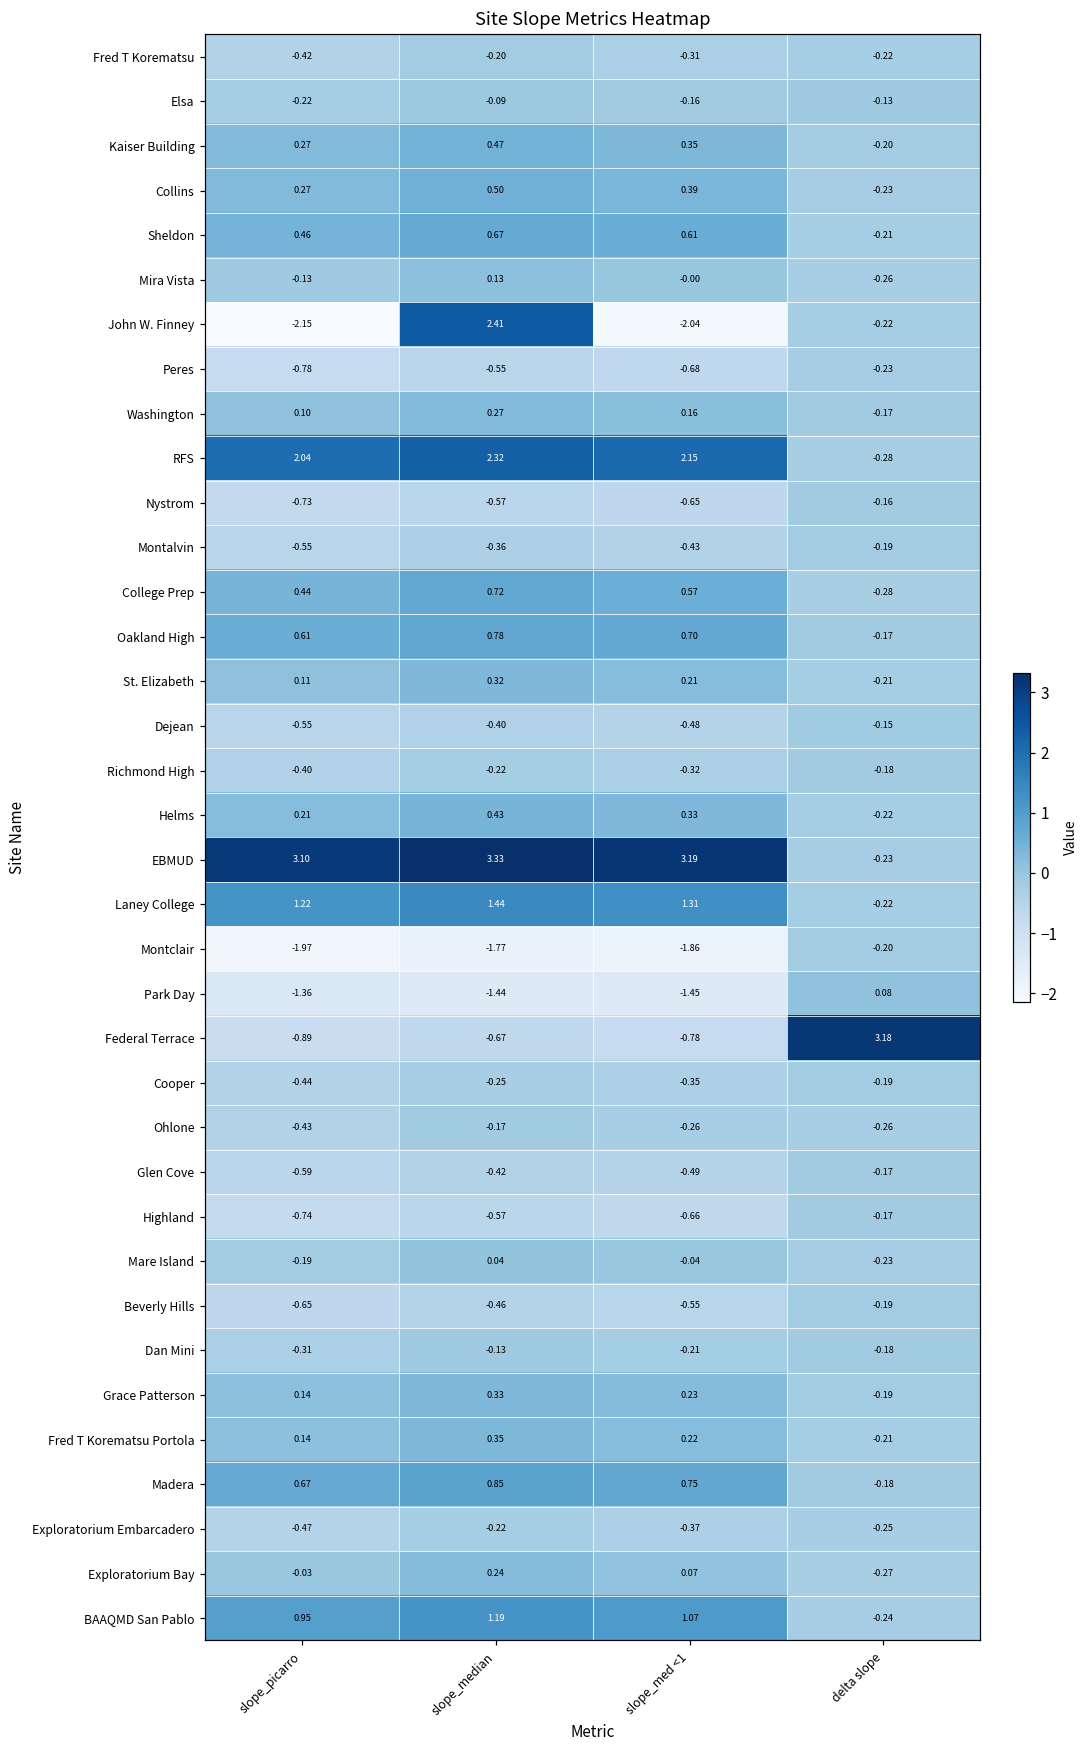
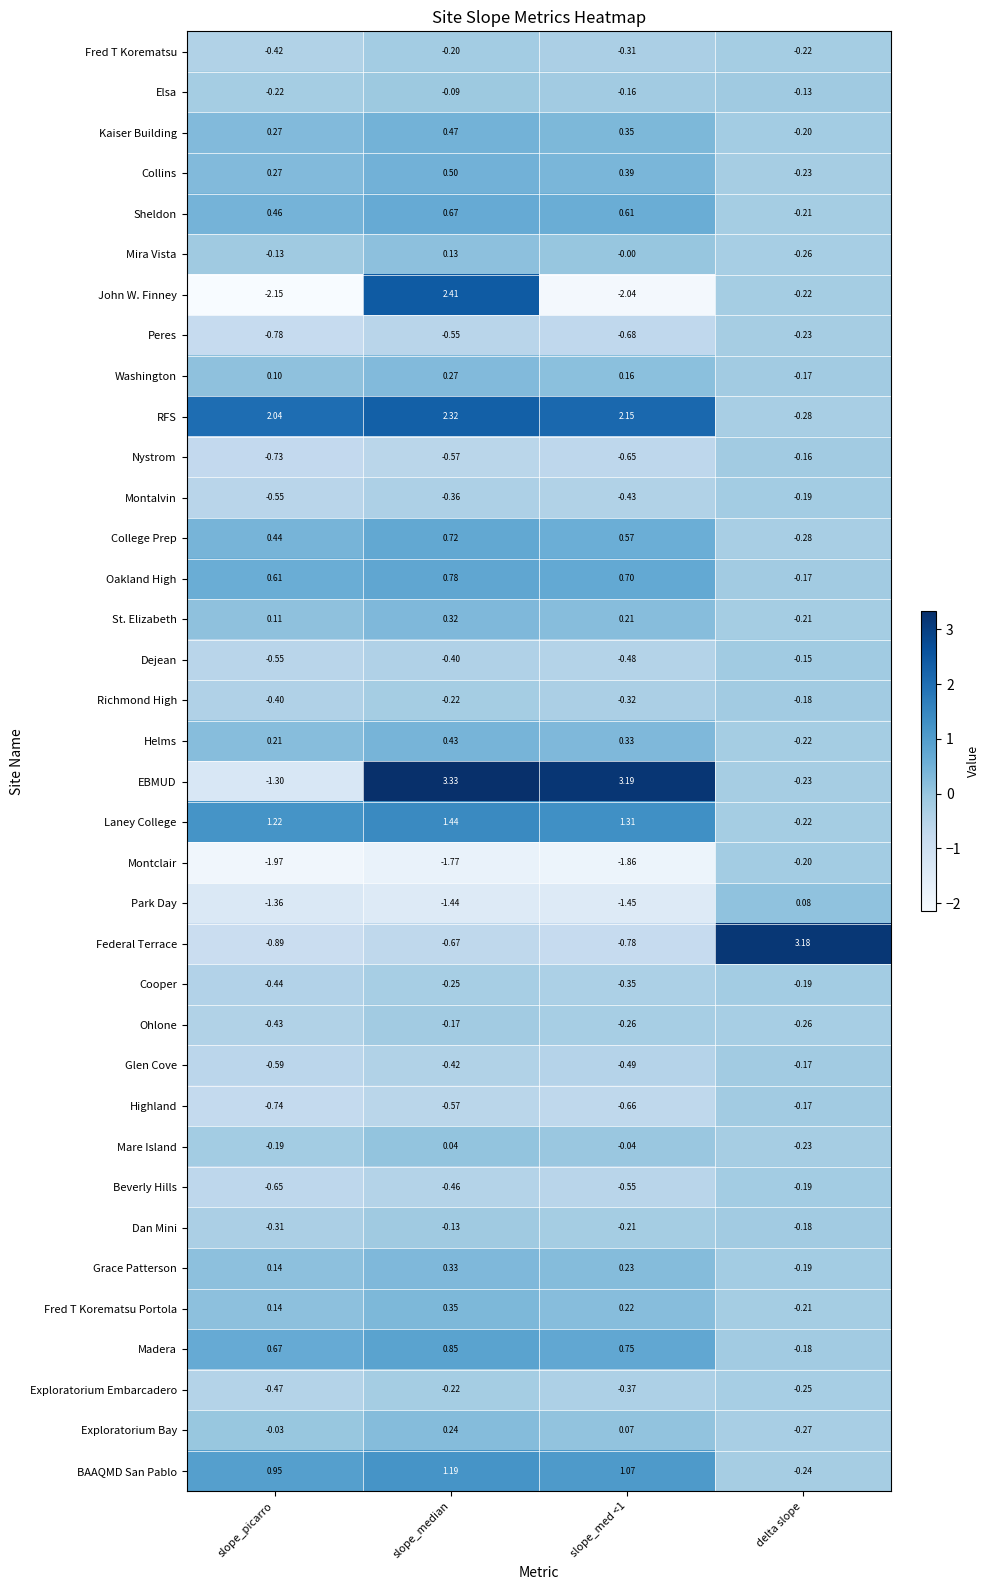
EBMUD, slope_picarro: 3.10 -> -1.30
